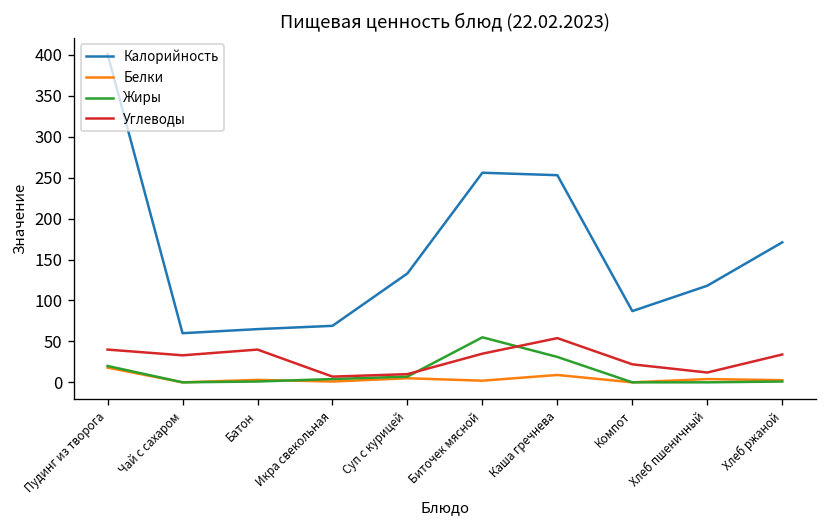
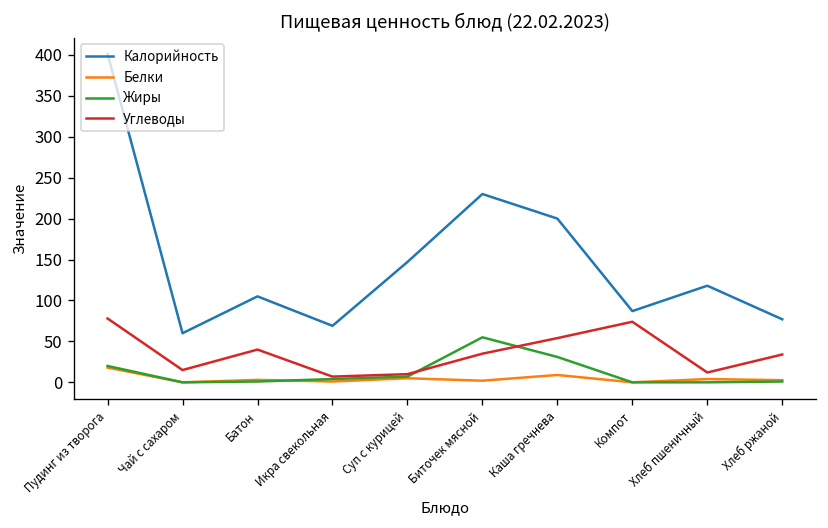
Углеводы, Пудинг из творога: 40 -> 80
Углеводы, Чай с сахаром: 30 -> 20
Калорийность, Батон: 70 -> 110
Калорийность, Суп с курицей: 130 -> 150
Калорийность, Биточек мясной: 260 -> 230
Калорийность, Каша гречнева: 250 -> 200
Углеводы, Компот: 20 -> 70
Калорийность, Хлеб ржаной: 170 -> 80
